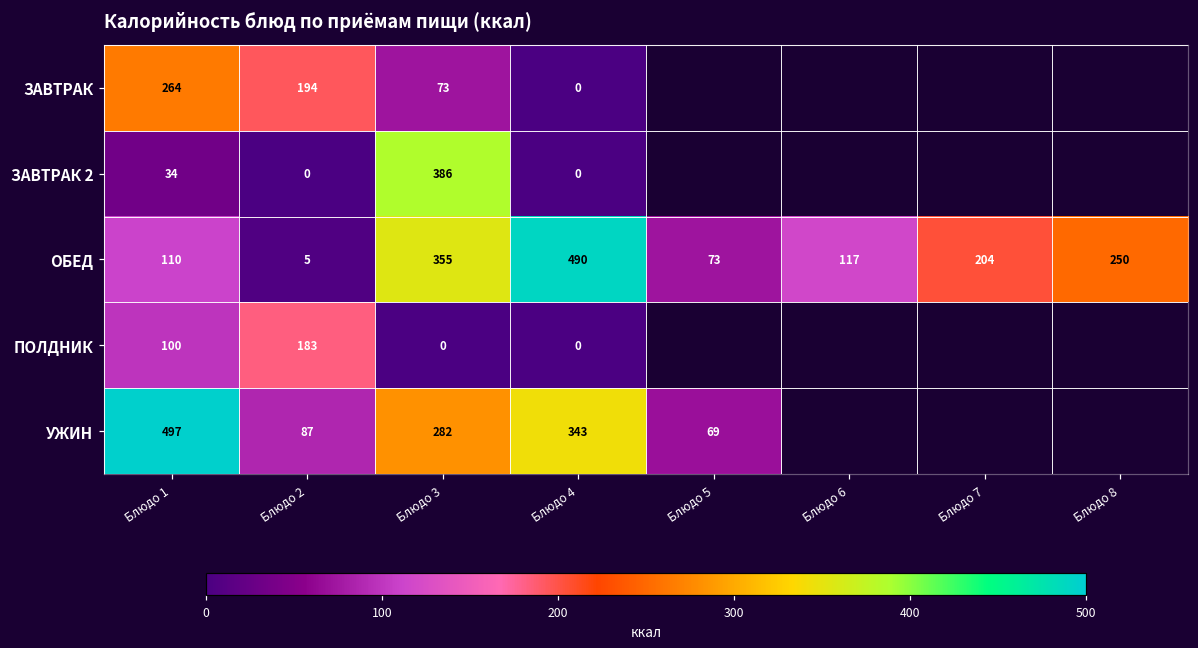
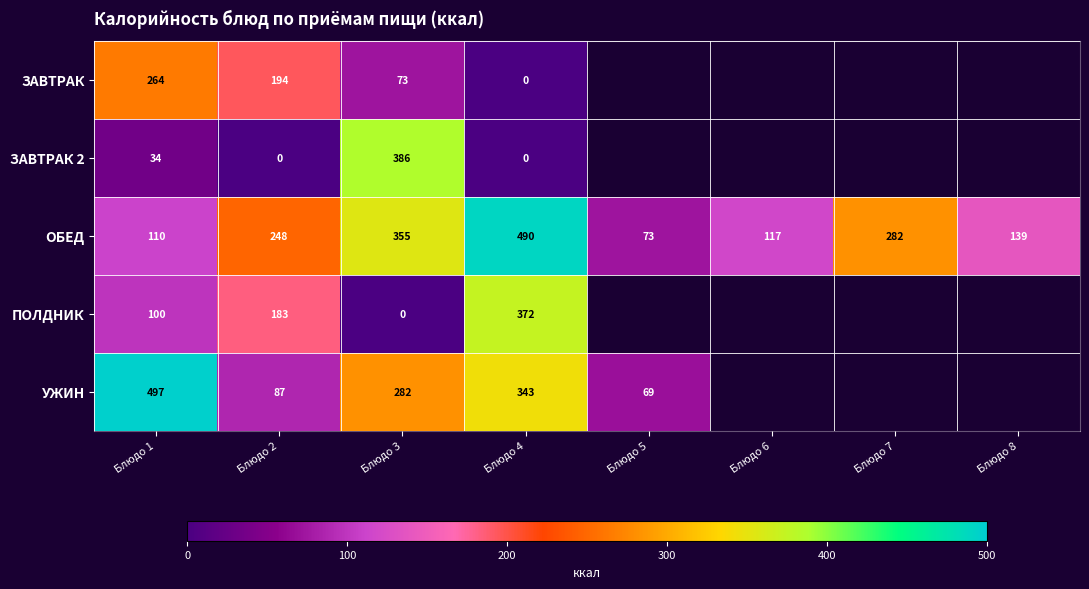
ОБЕД, Блюдо 2: 5 -> 248
ОБЕД, Блюдо 7: 204 -> 282
ОБЕД, Блюдо 8: 250 -> 139
ПОЛДНИК, Блюдо 4: 0 -> 372
